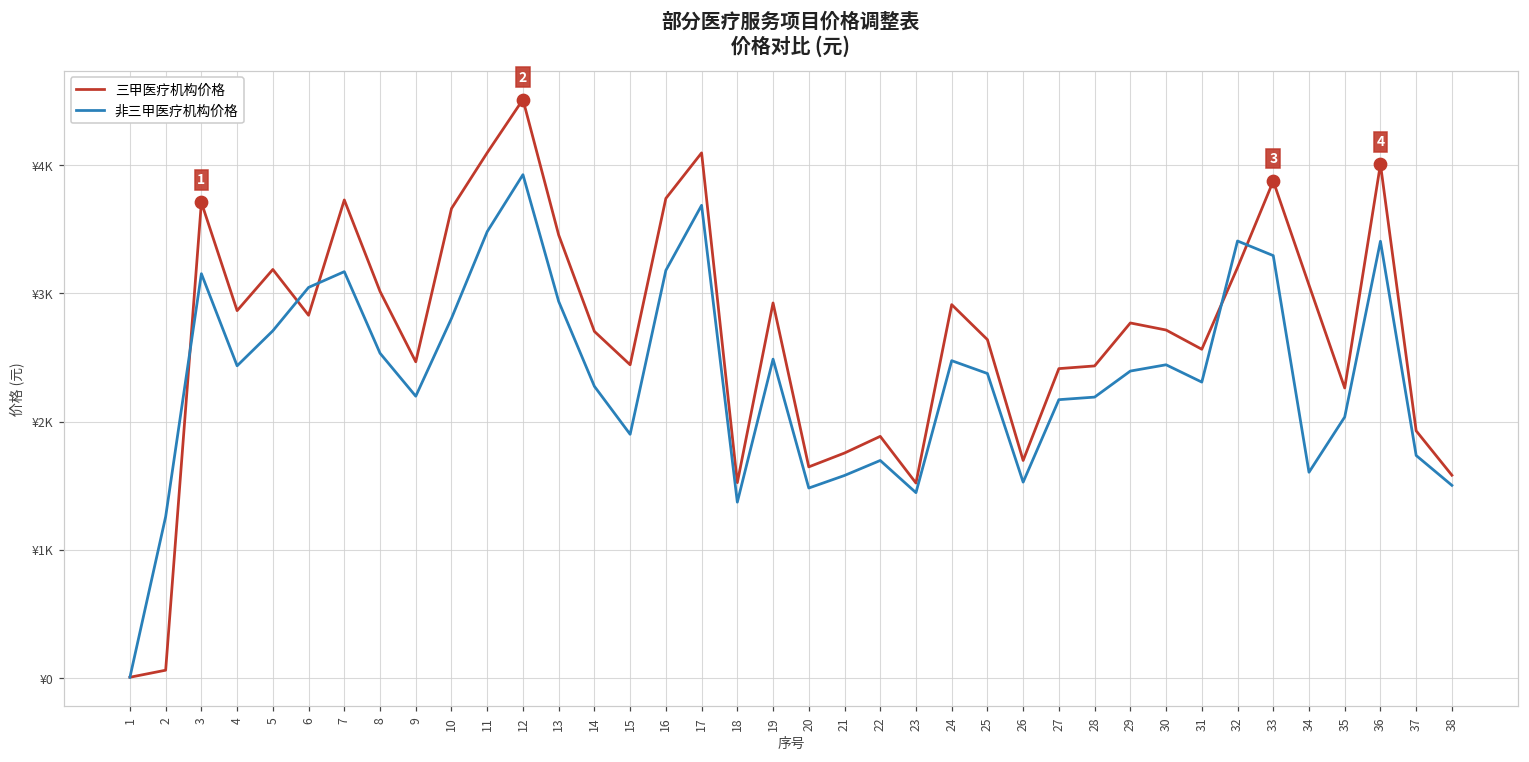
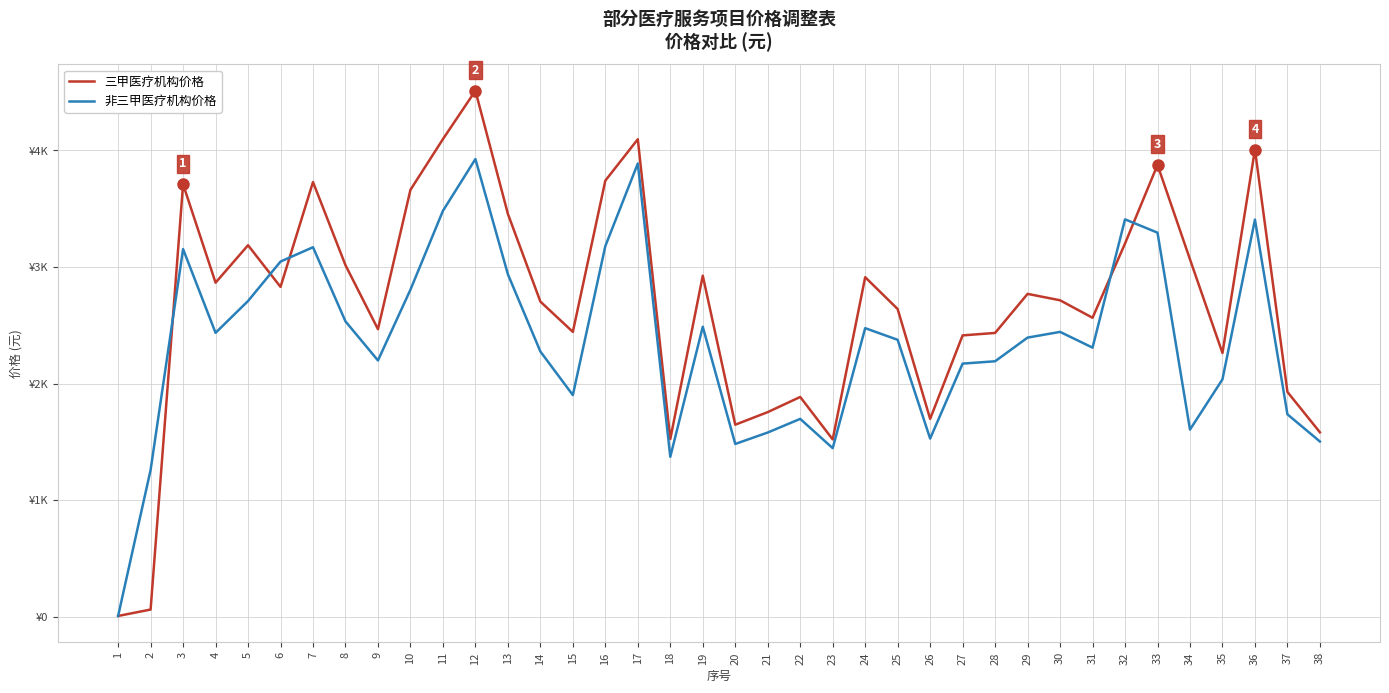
非三甲医疗机构价格, 17: ¥3690 -> ¥3890
